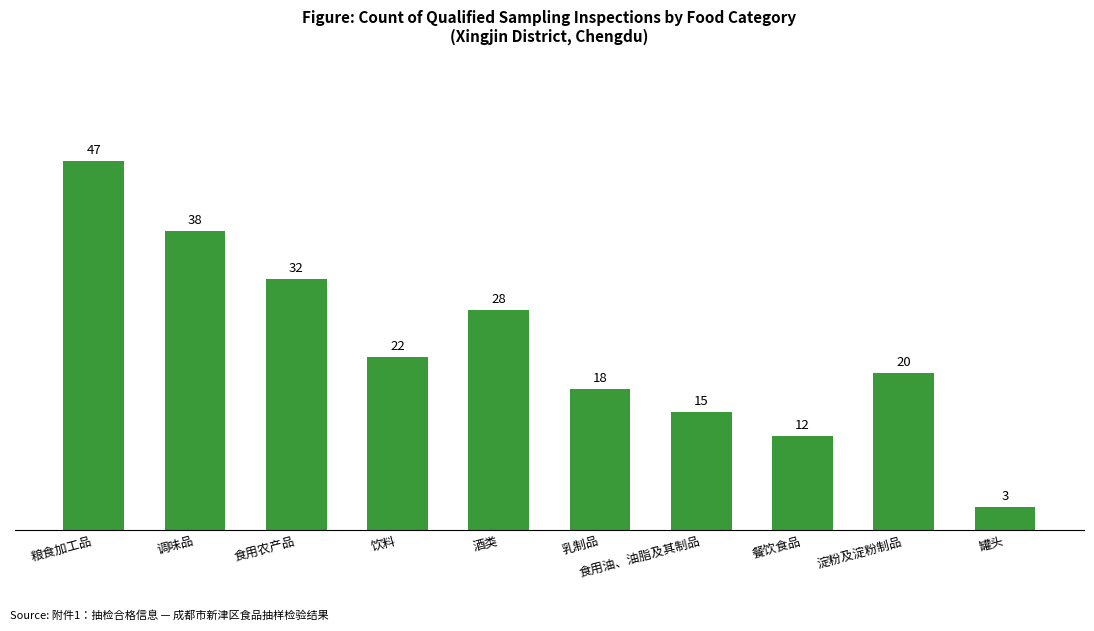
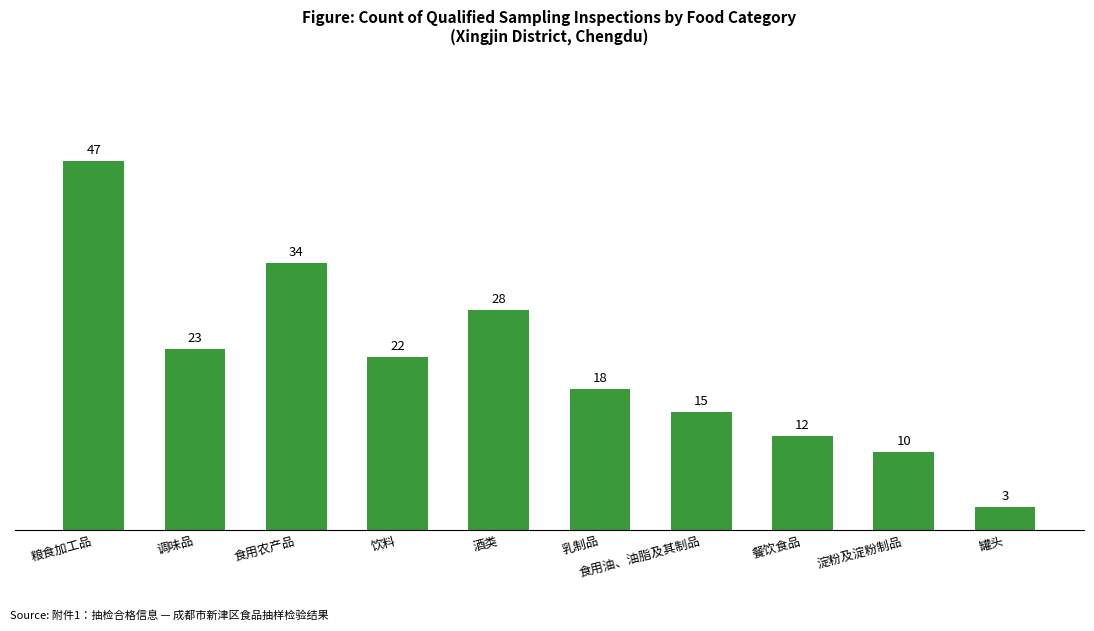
调味品: 38 -> 23
食用农产品: 32 -> 34
淀粉及淀粉制品: 20 -> 10
